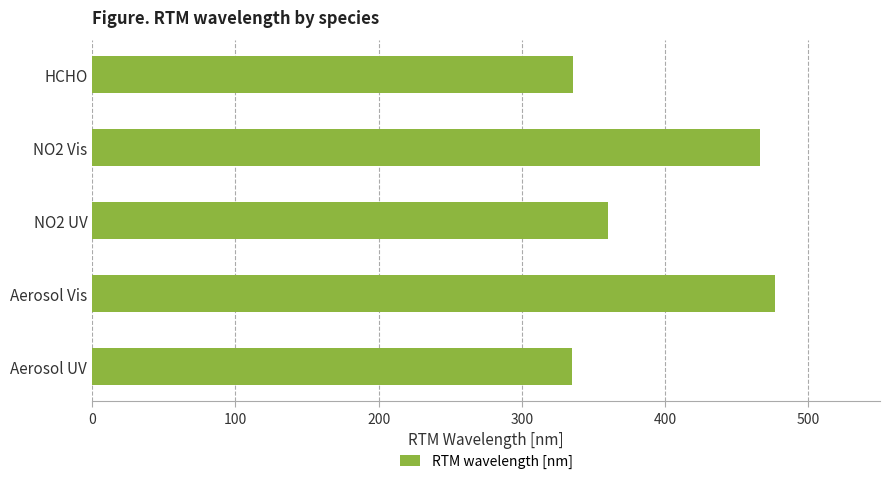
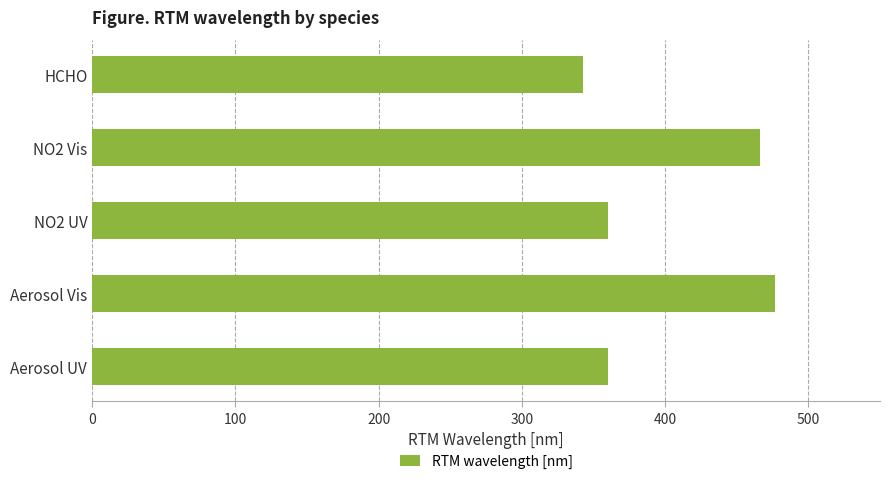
HCHO: 336 -> 343
Aerosol UV: 335 -> 360
